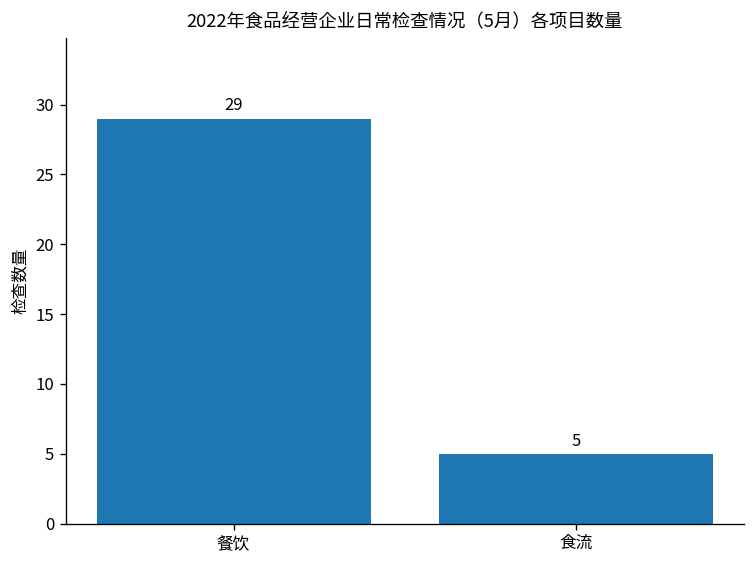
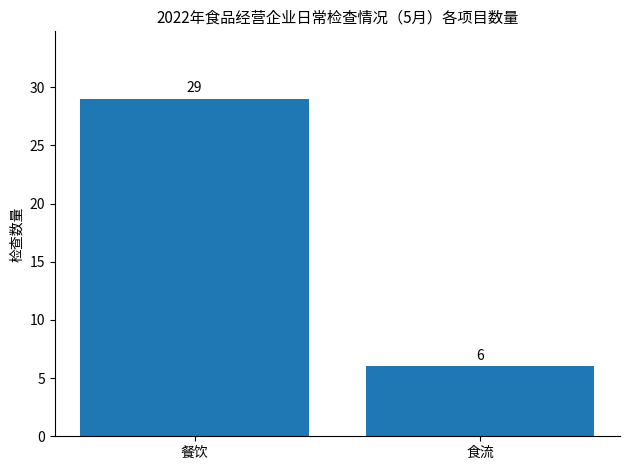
食流: 5 -> 6
